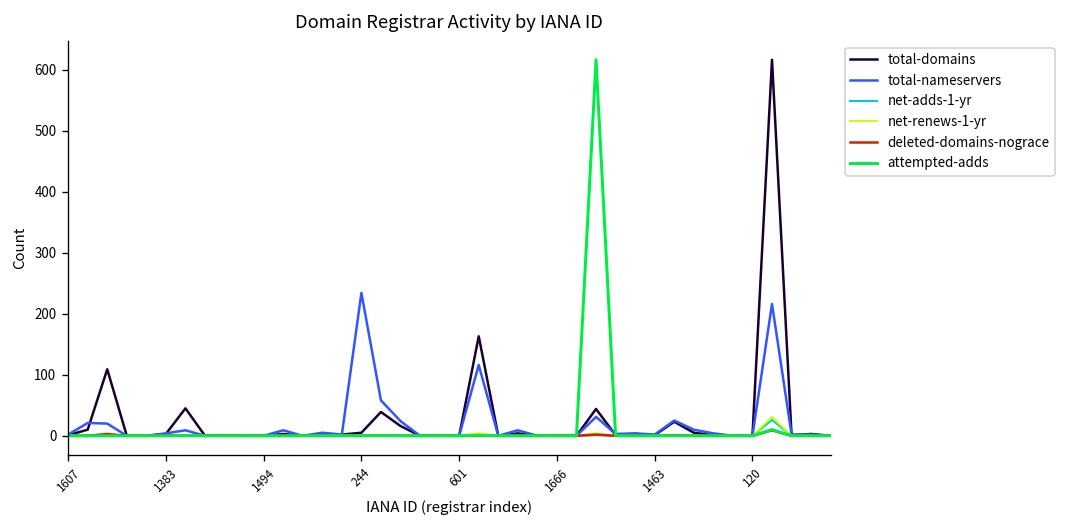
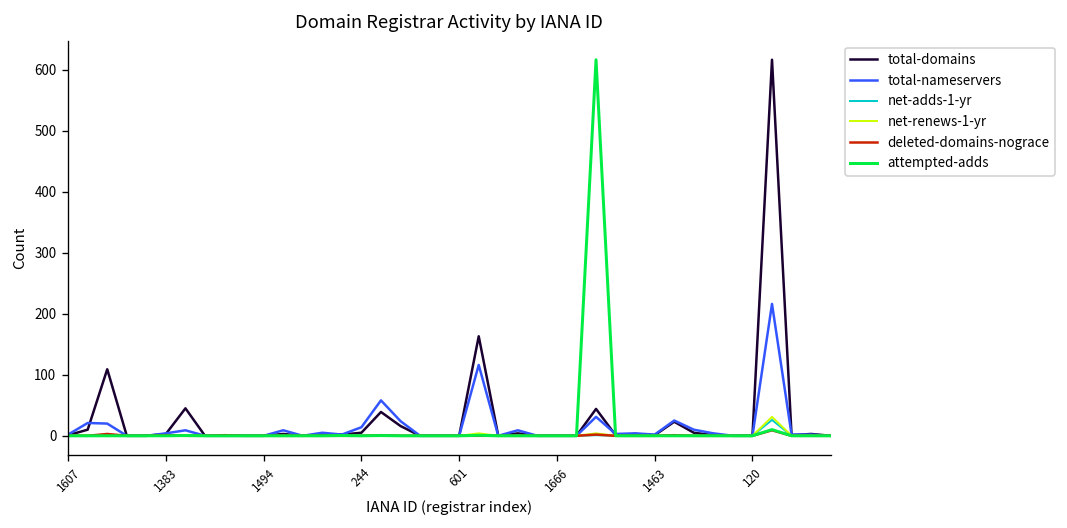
total-nameservers, 244: 230 -> 10
